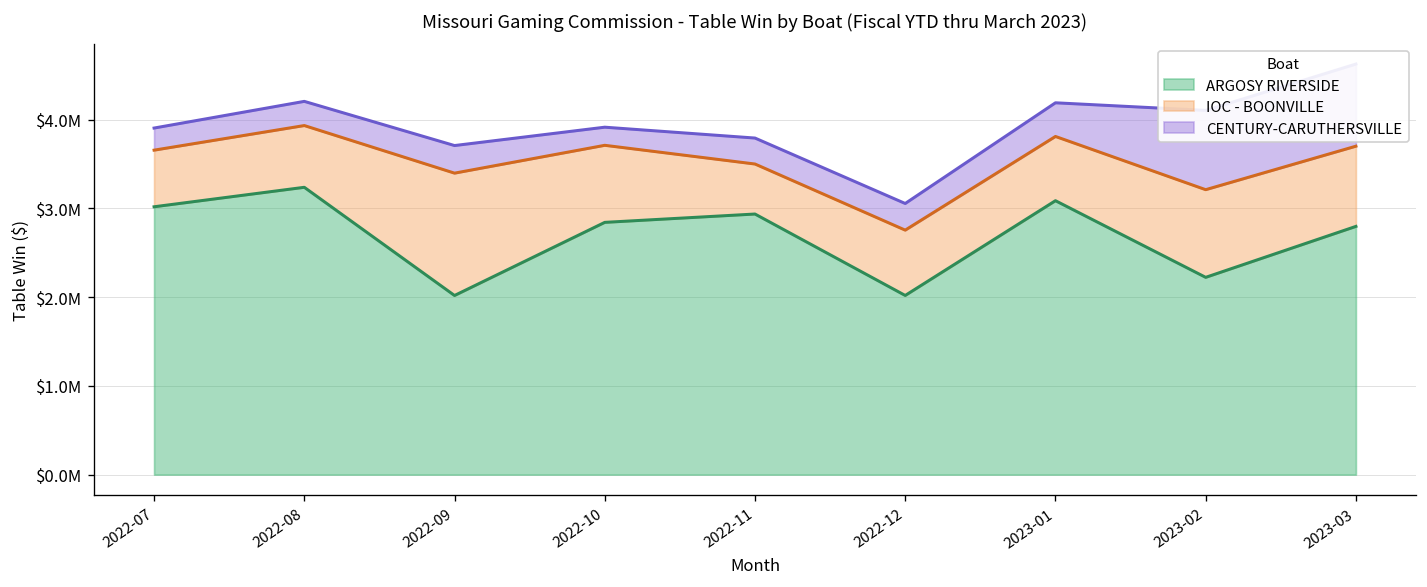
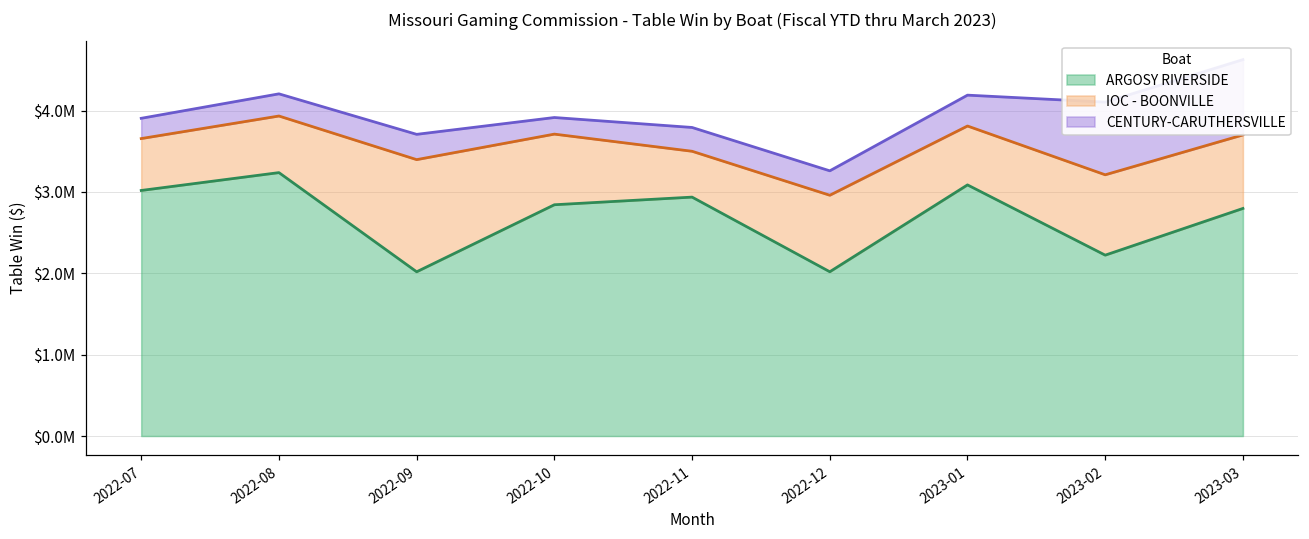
IOC - BOONVILLE, 2022-12: $700000 -> $900000
